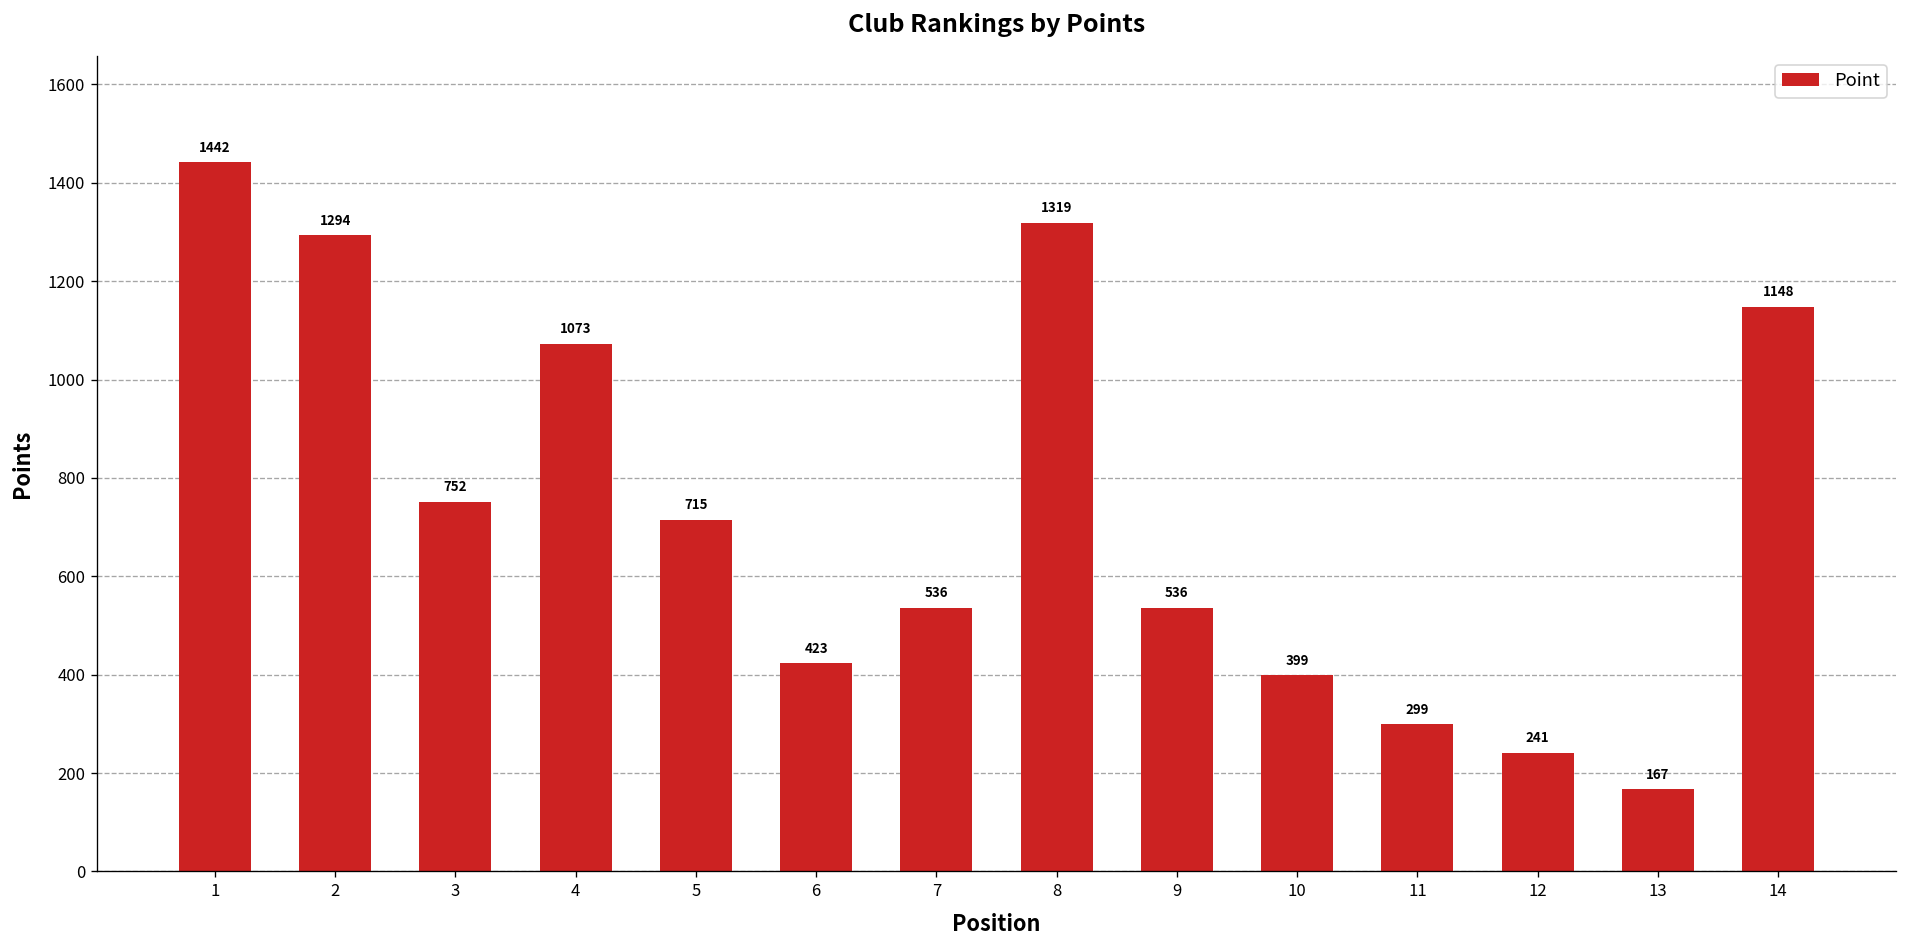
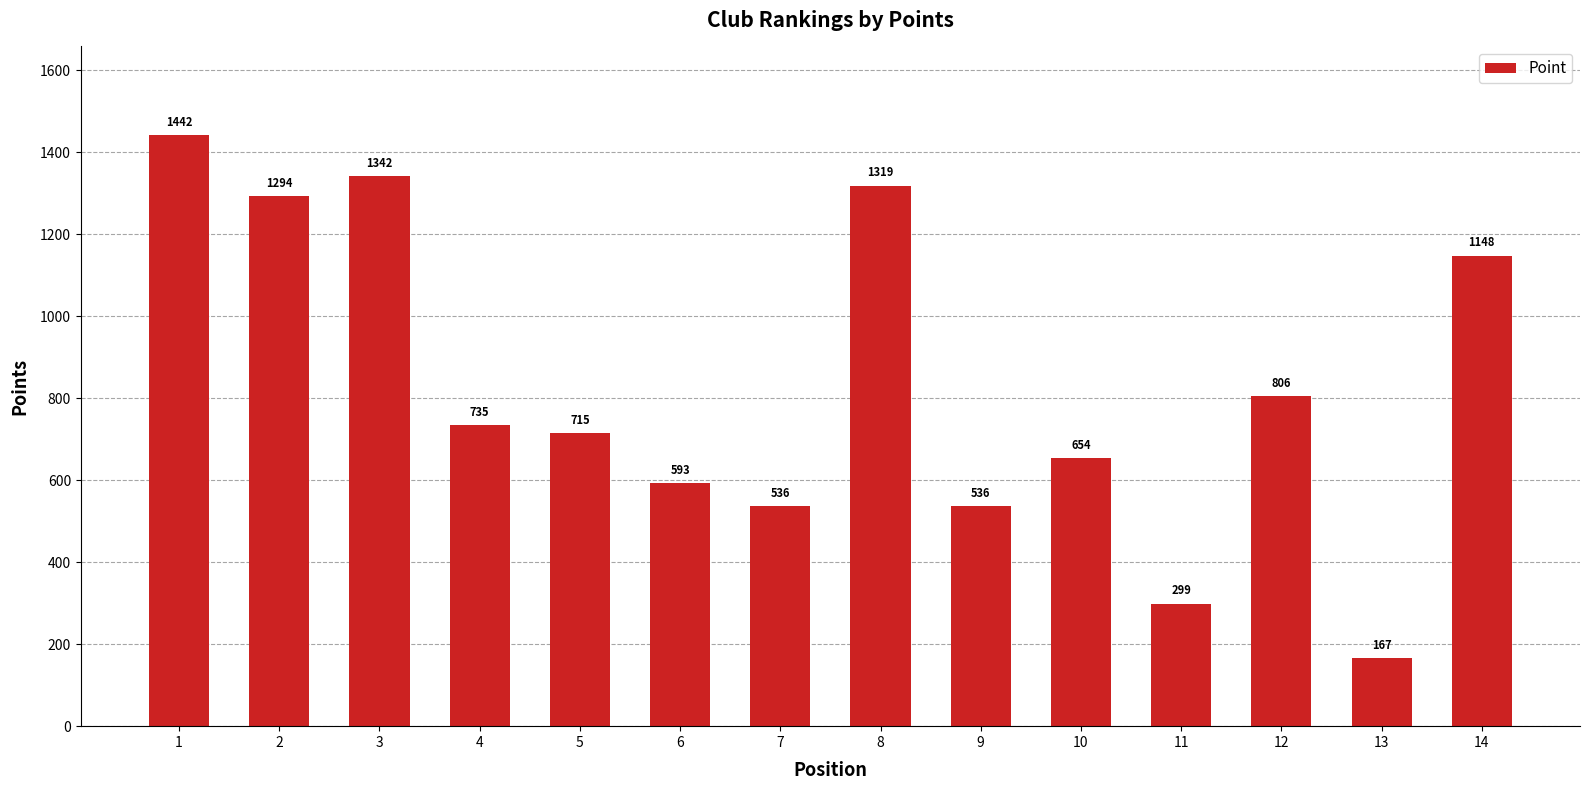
3: 752 -> 1342
4: 1073 -> 735
6: 423 -> 593
10: 399 -> 654
12: 241 -> 806
